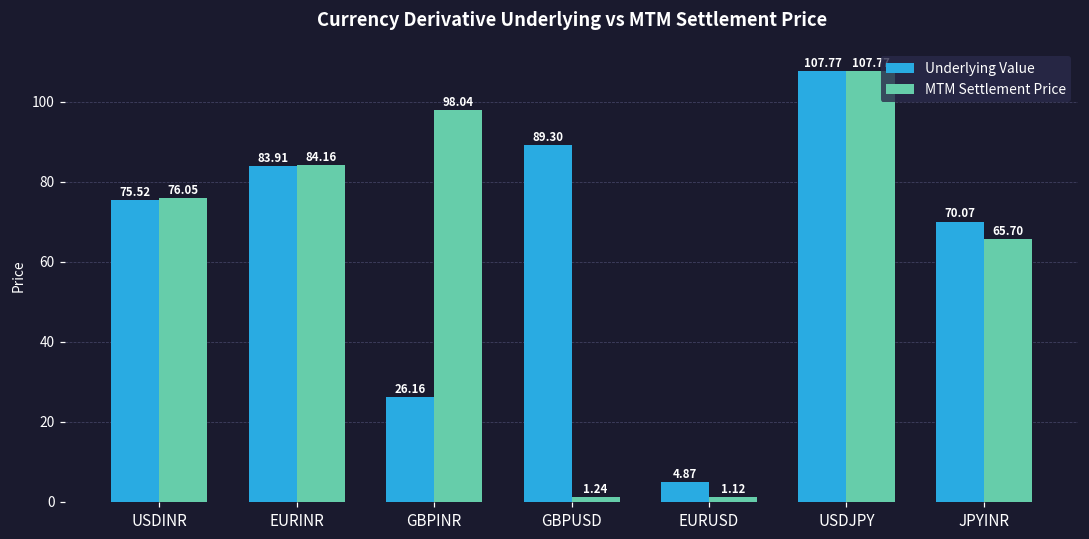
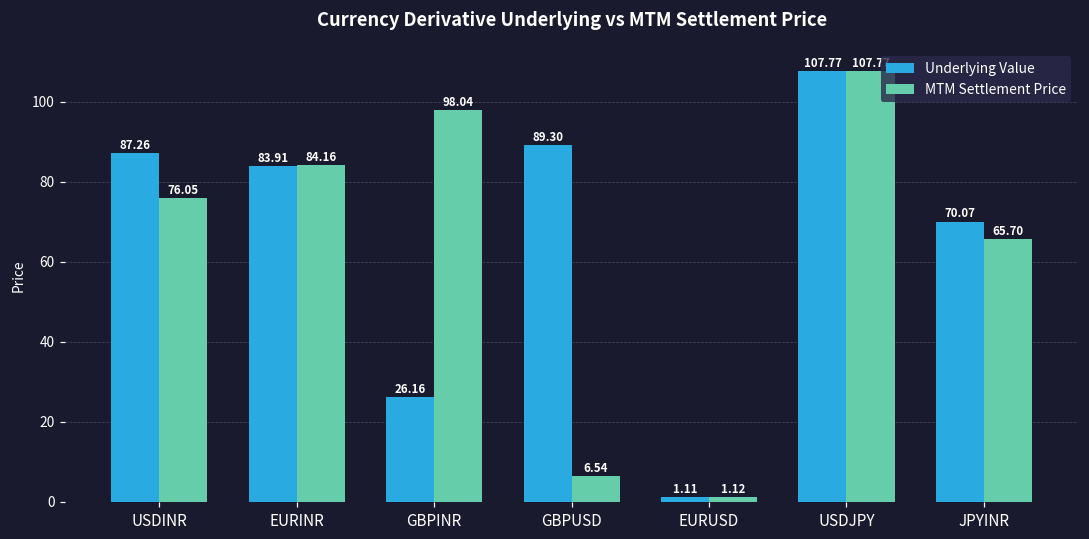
Underlying Value, USDINR: 75.52 -> 87.26
MTM Settlement Price, GBPUSD: 1.24 -> 6.54
Underlying Value, EURUSD: 4.87 -> 1.11
